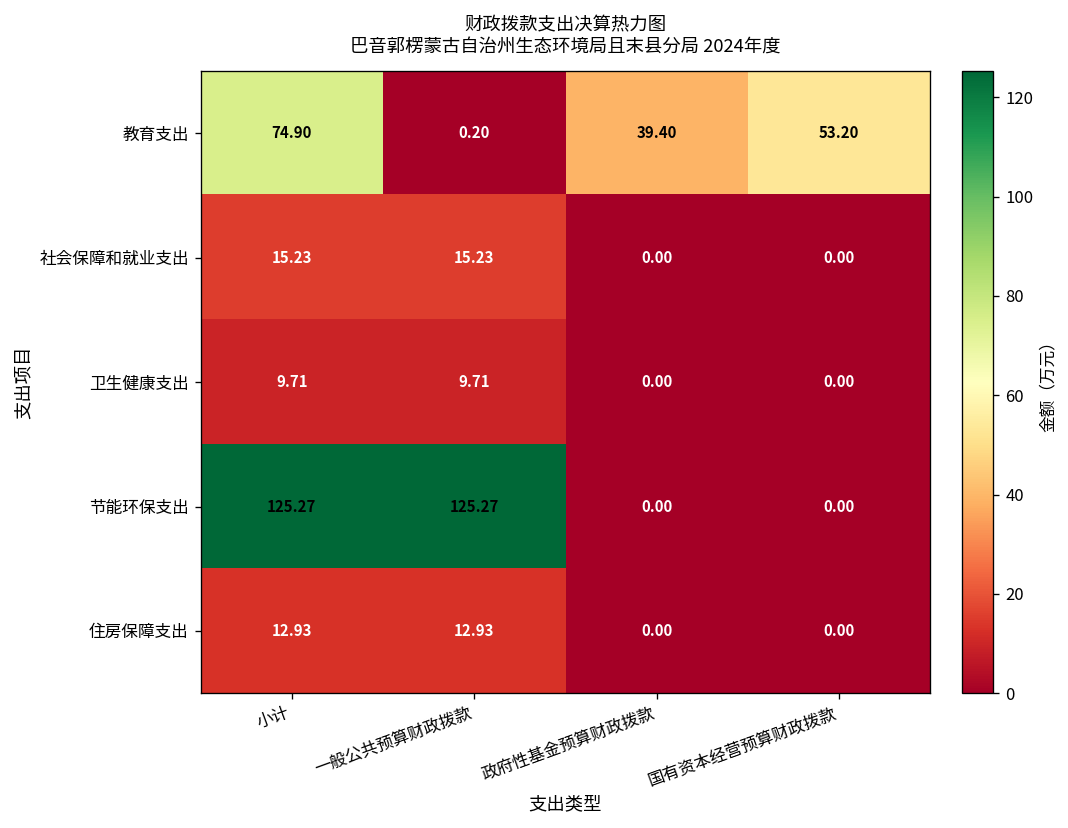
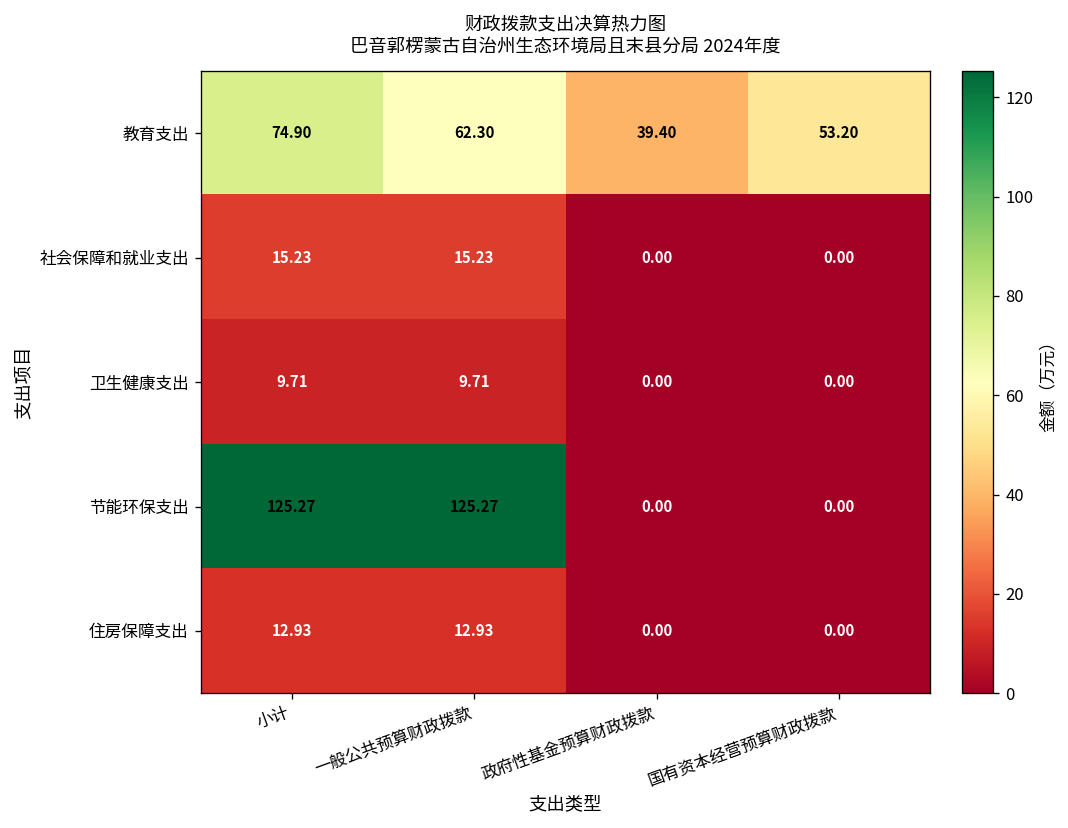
教育支出, 一般公共预算财政拨款: 0.20 -> 62.30
